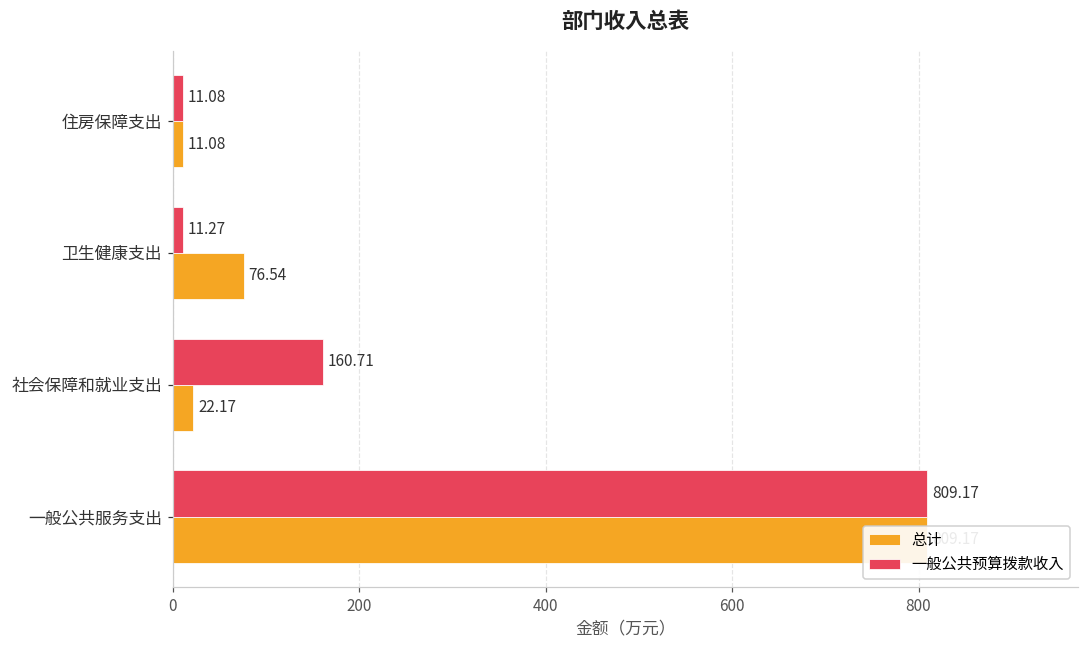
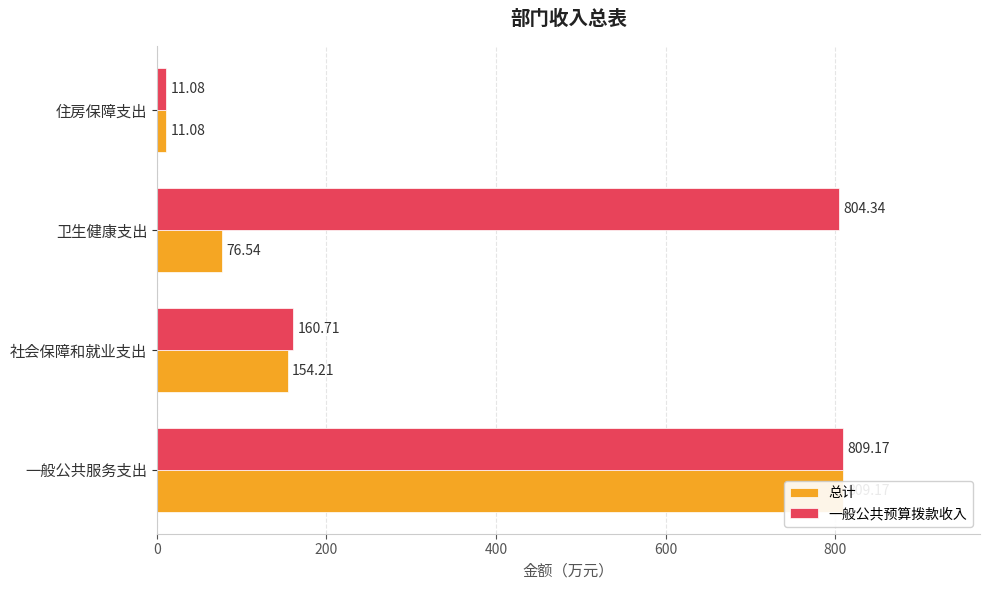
一般公共预算拨款收入, 卫生健康支出: 11.27 -> 804.34
总计, 社会保障和就业支出: 22.17 -> 154.21
